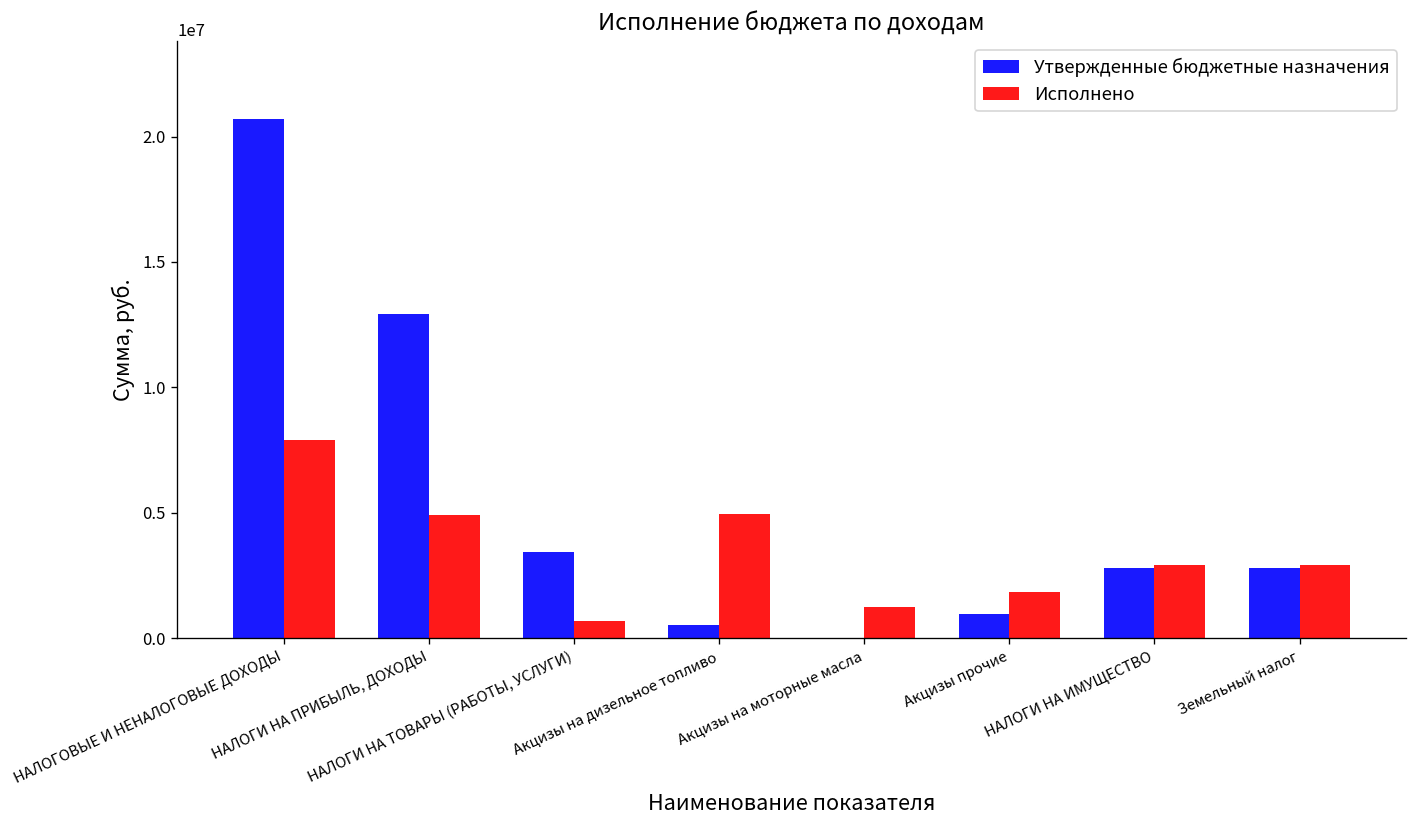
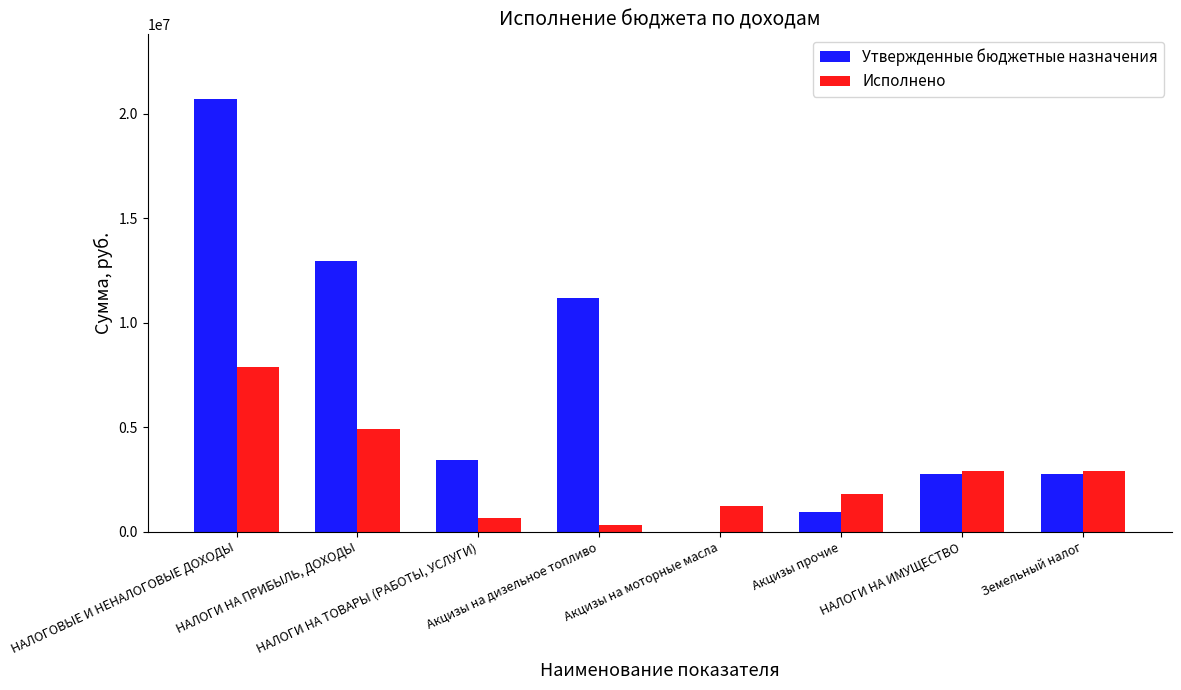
Утвержденные бюджетные назначения, Акцизы на дизельное топливо: 500000 -> 11200000
Исполнено, Акцизы на дизельное топливо: 4900000 -> 300000
